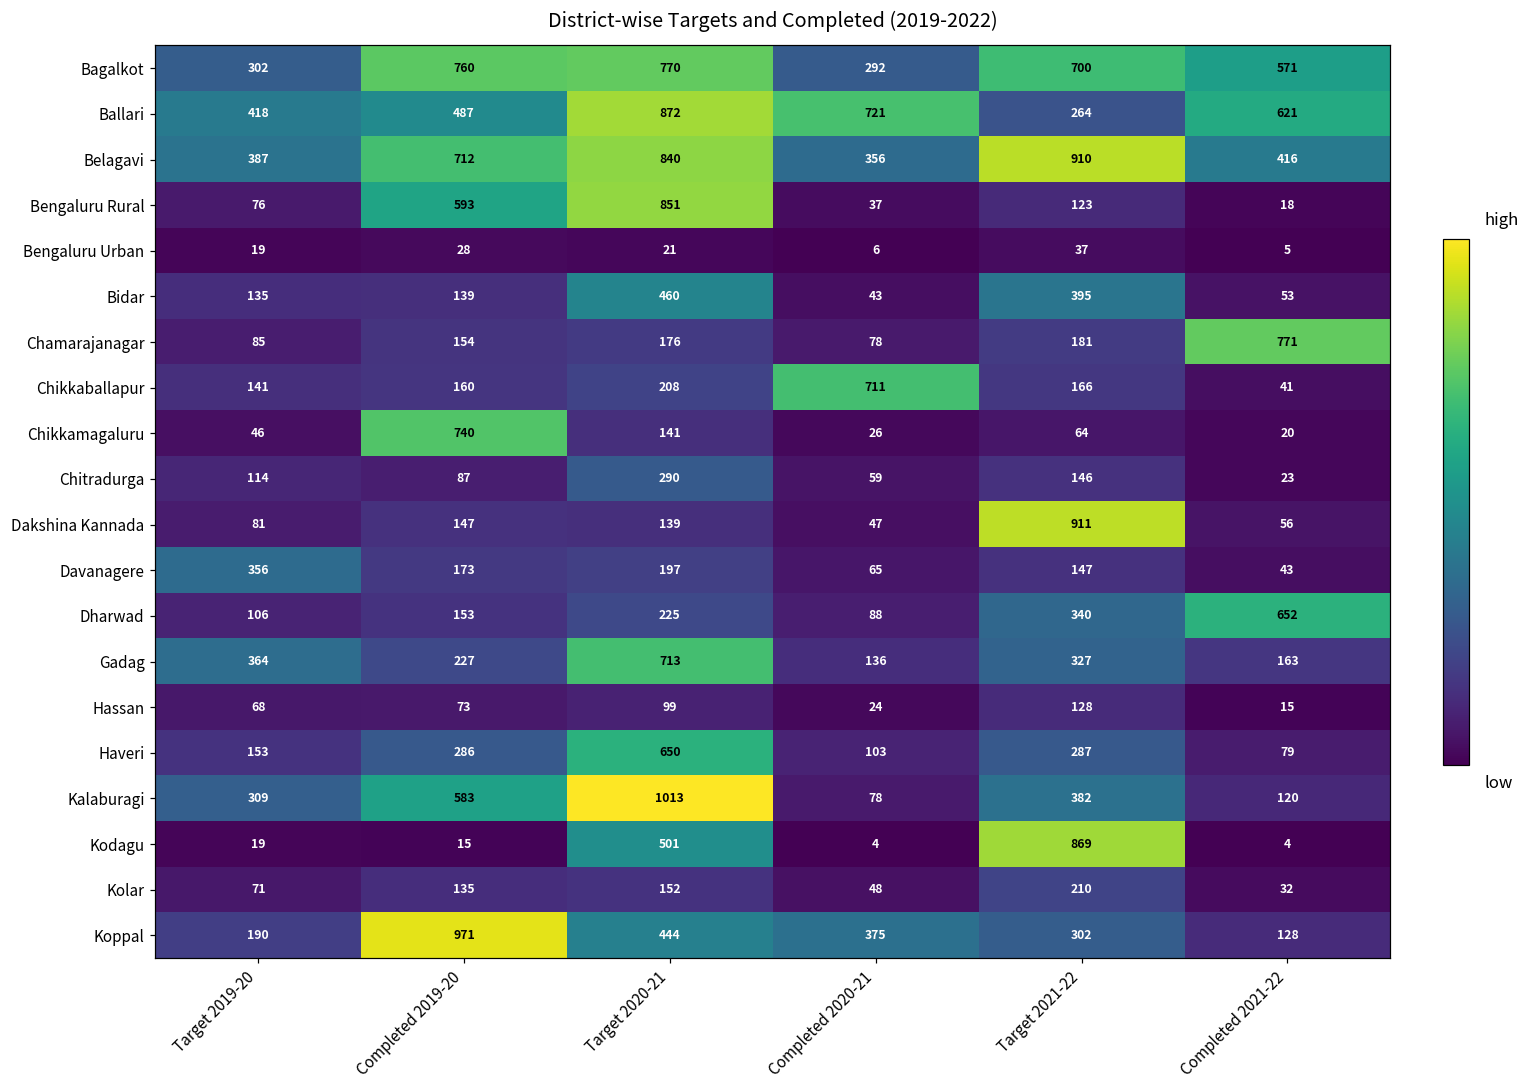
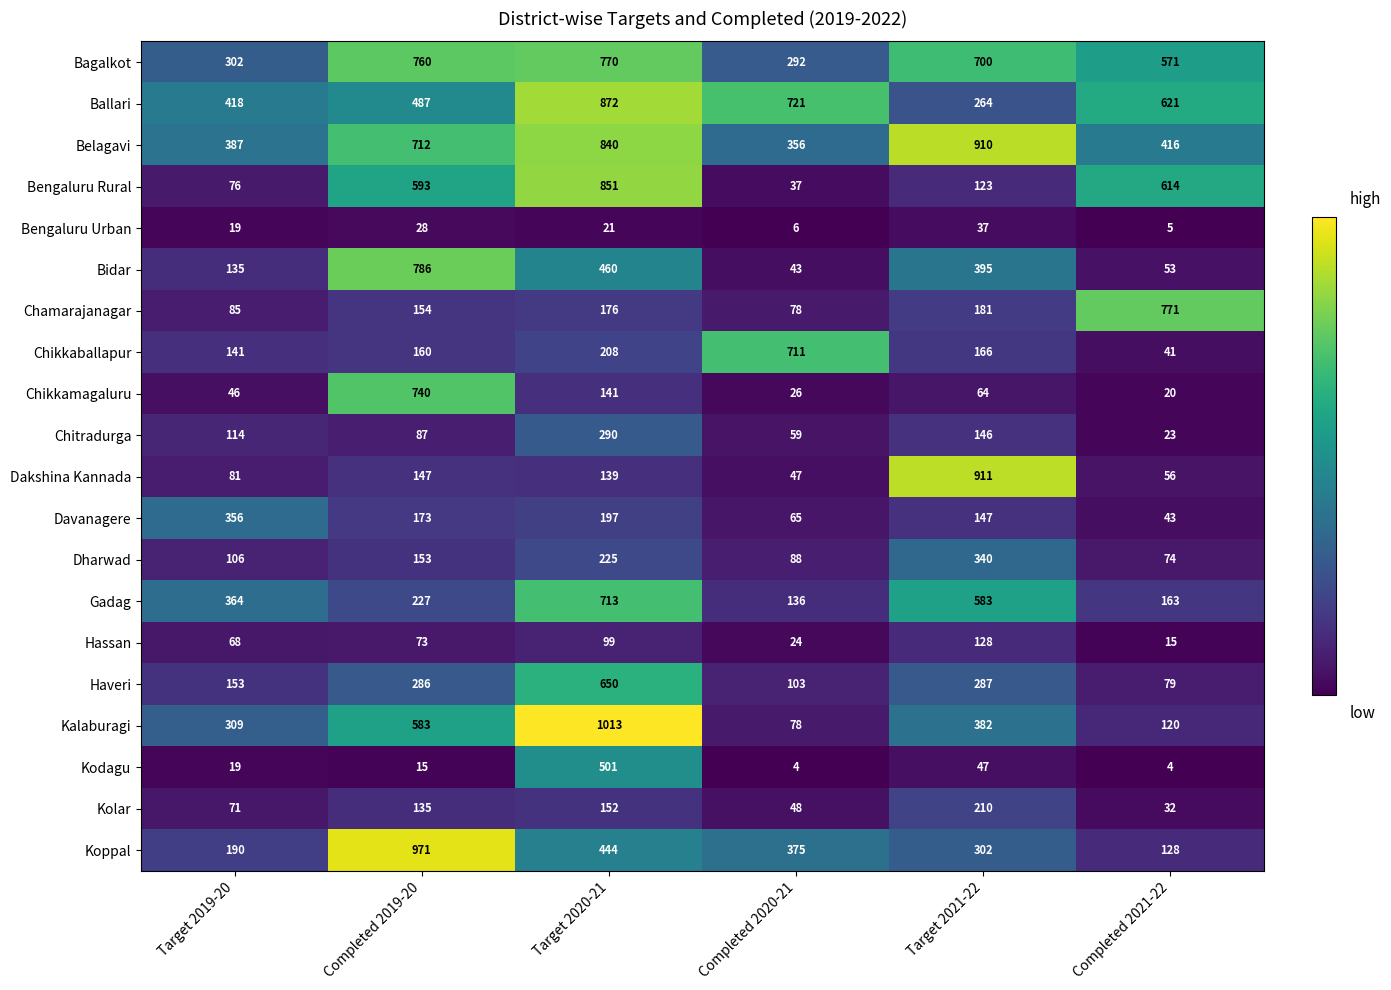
Bengaluru Rural, Completed 2021-22: 18 -> 614
Bidar, Completed 2019-20: 139 -> 786
Dharwad, Completed 2021-22: 652 -> 74
Gadag, Target 2021-22: 327 -> 583
Kodagu, Target 2021-22: 869 -> 47
